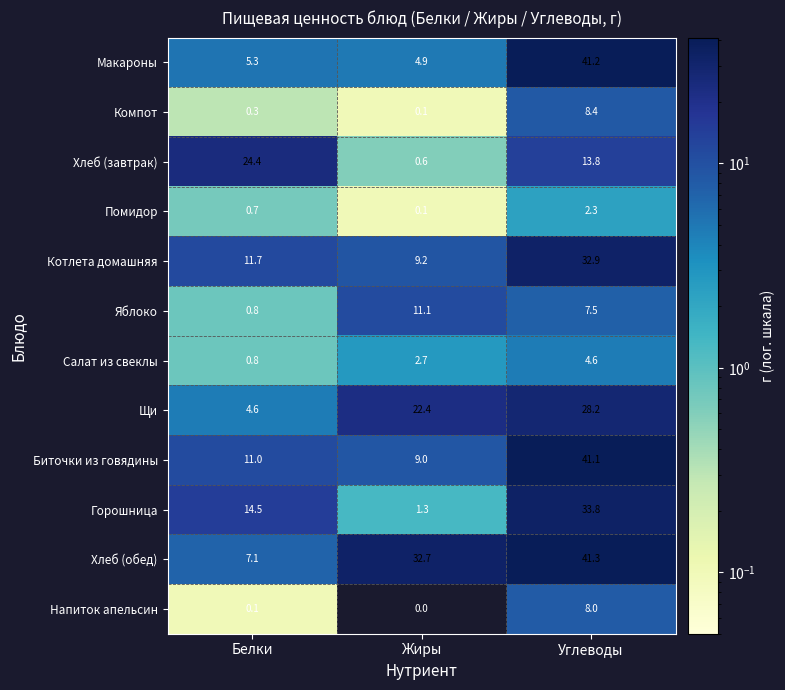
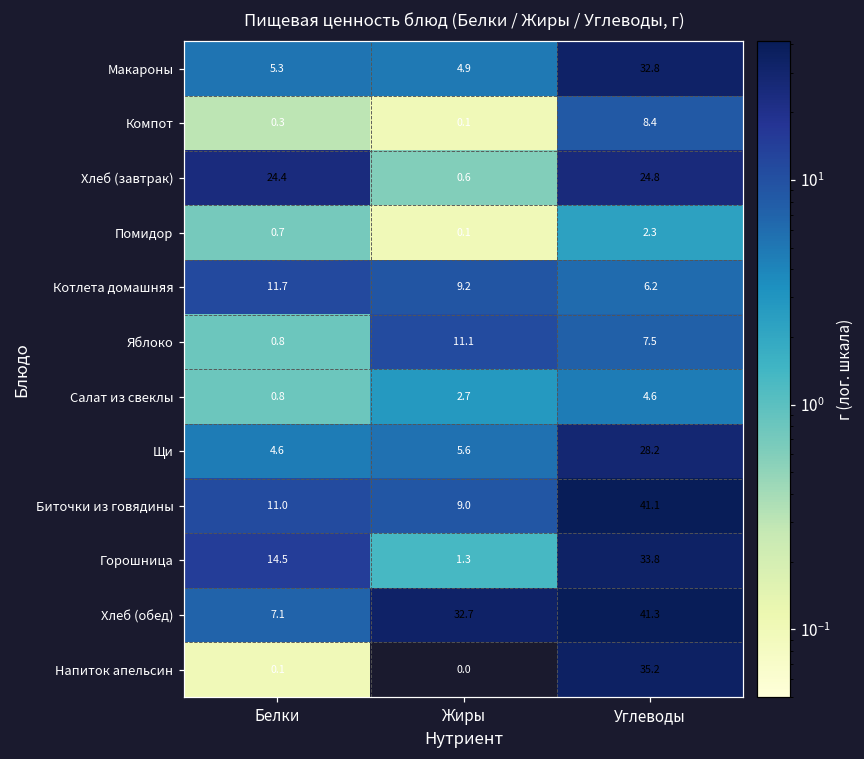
Макароны, Углеводы: 41.2 -> 32.8
Хлеб (завтрак), Углеводы: 13.8 -> 24.8
Котлета домашняя, Углеводы: 32.9 -> 6.2
Щи, Жиры: 22.4 -> 5.6
Напиток апельсин, Углеводы: 8.0 -> 35.2
